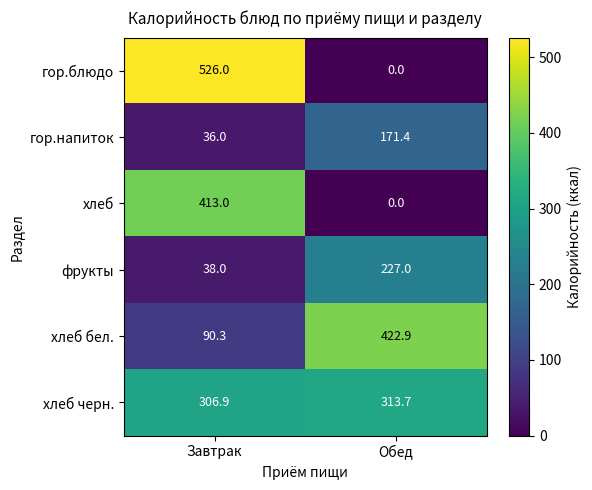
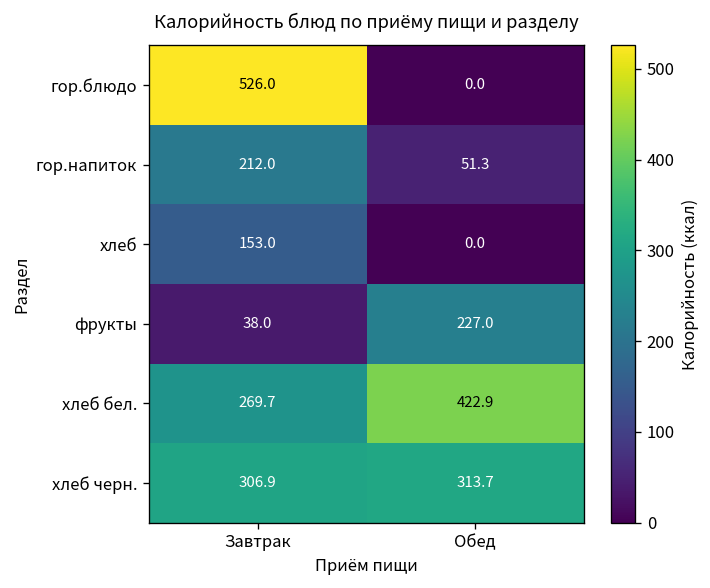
гор.напиток, Завтрак: 36.0 -> 212.0
гор.напиток, Обед: 171.4 -> 51.3
хлеб, Завтрак: 413.0 -> 153.0
хлеб бел., Завтрак: 90.3 -> 269.7
